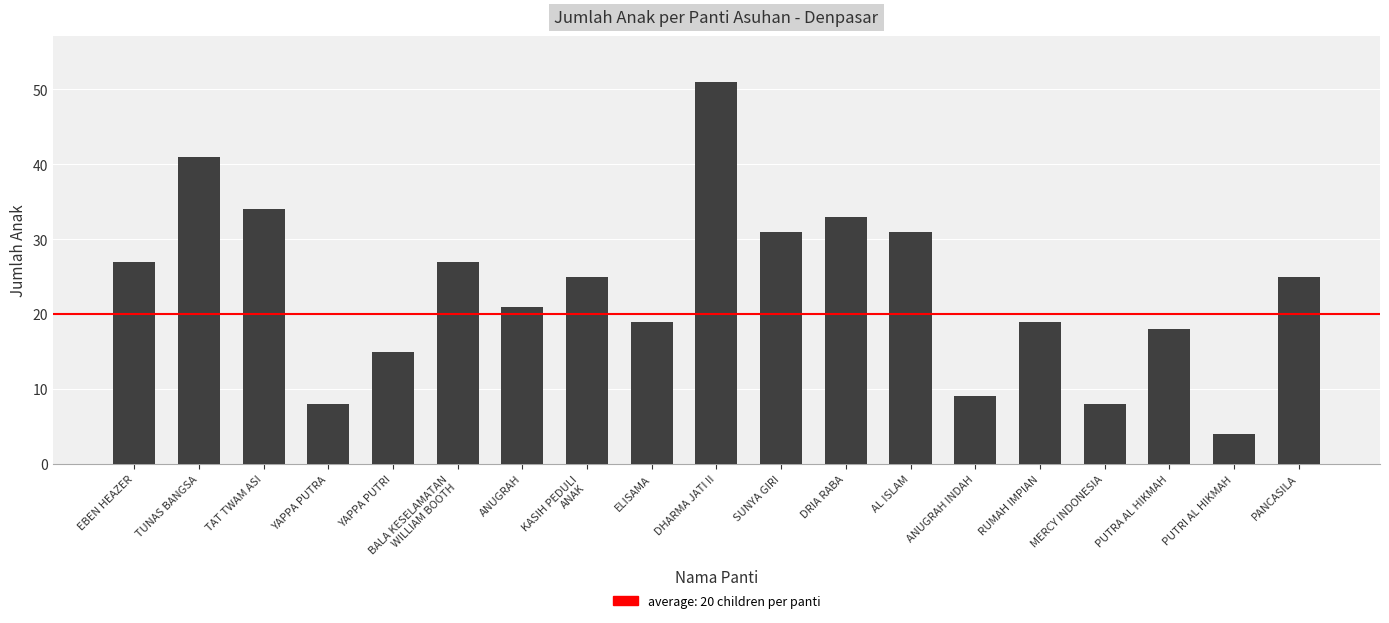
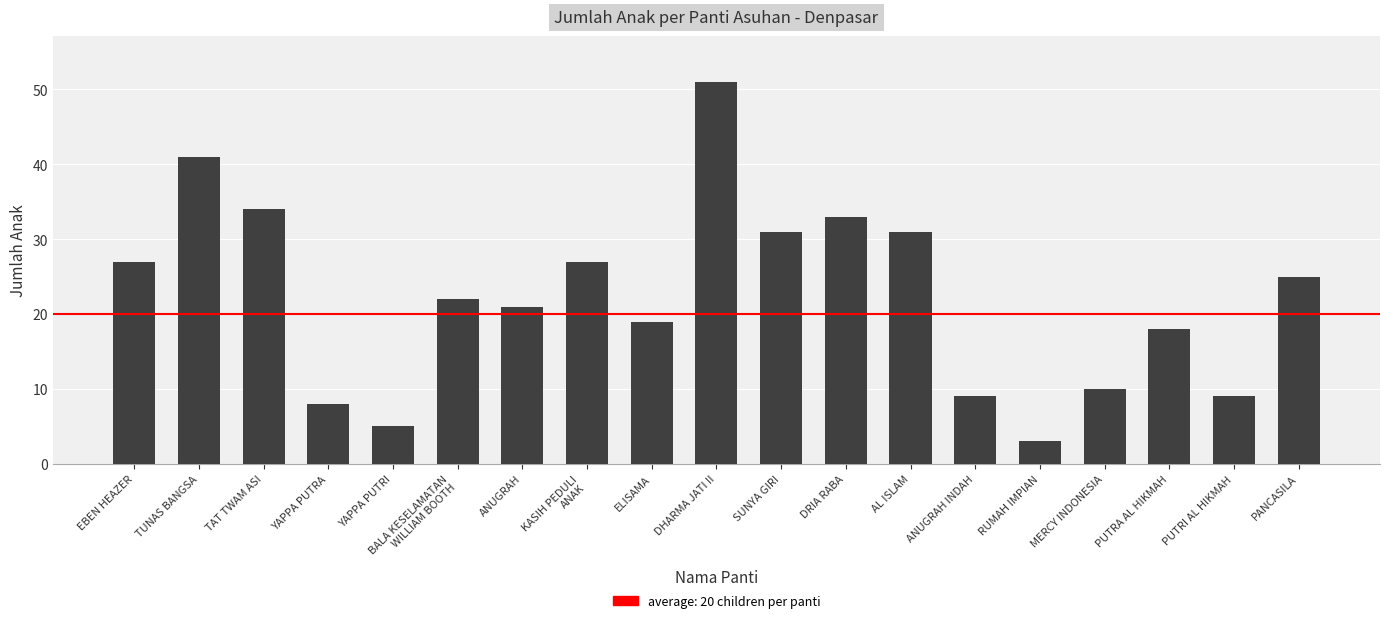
YAPPA PUTRI: 15 -> 5
BALA KESELAMATAN WILLIAM BOOTH: 27 -> 22
KASIH PEDULI ANAK: 25 -> 27
RUMAH IMPIAN: 19 -> 3
MERCY INDONESIA: 8 -> 10
PUTRI AL HIKMAH: 4 -> 9
